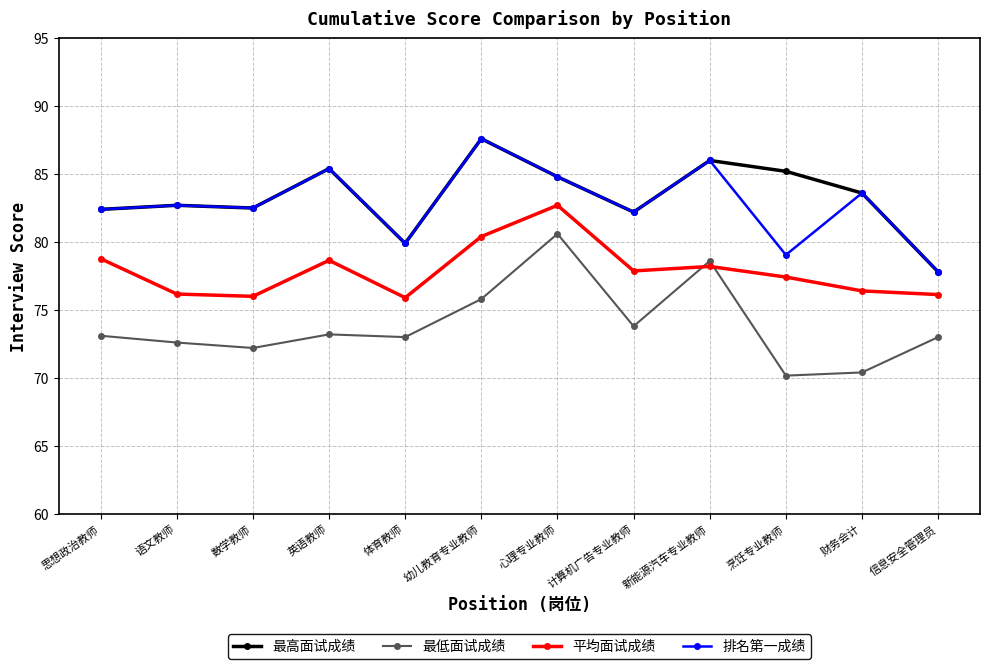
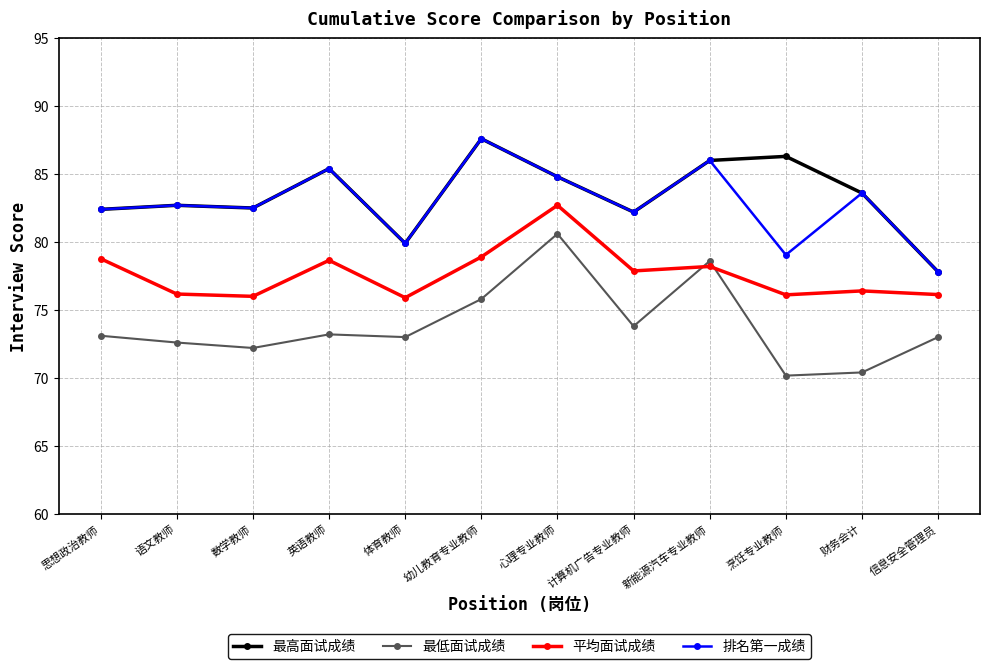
平均面试成绩, 幼儿教育专业教师: 80.4 -> 78.9
最高面试成绩, 烹饪专业教师: 85.2 -> 86.3
平均面试成绩, 烹饪专业教师: 77.4 -> 76.1
